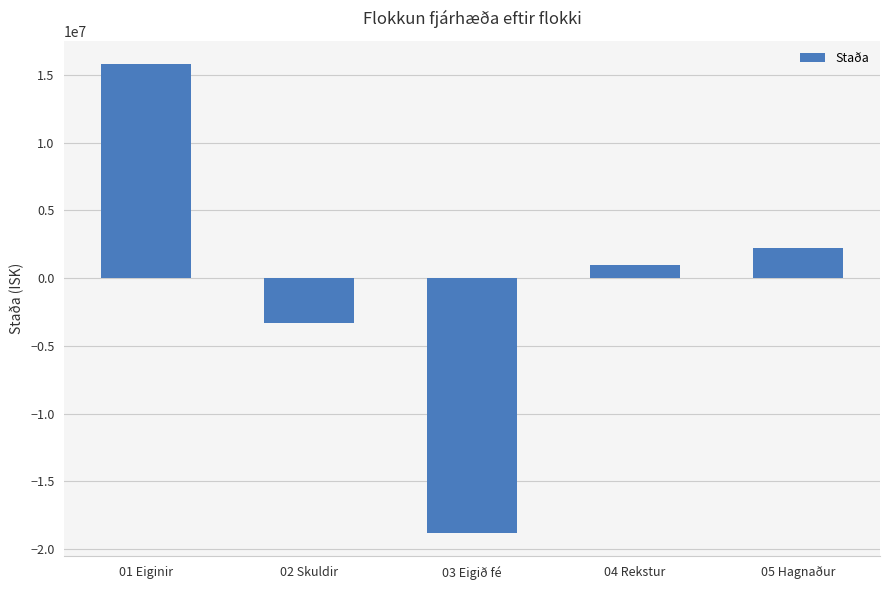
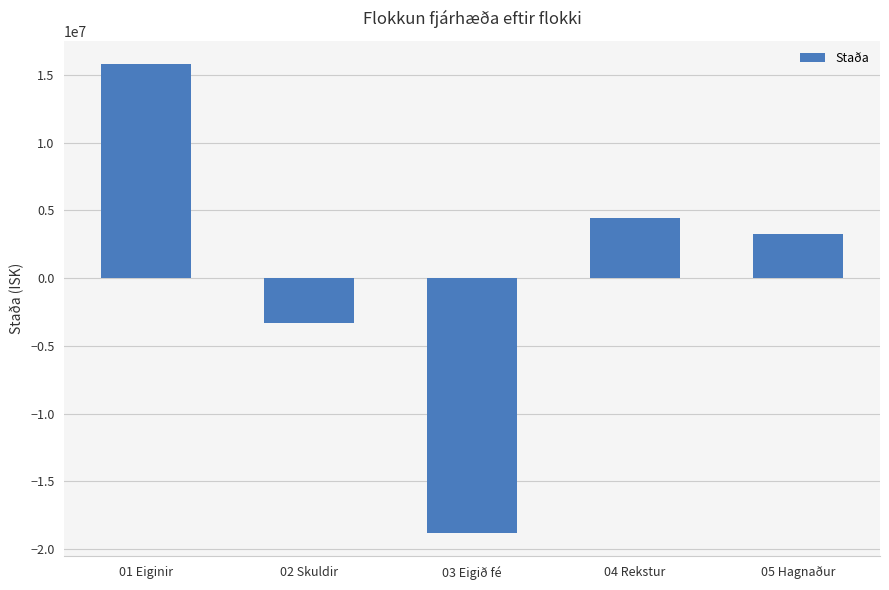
04 Rekstur: 1000000 -> 4400000
05 Hagnaður: 2200000 -> 3200000
